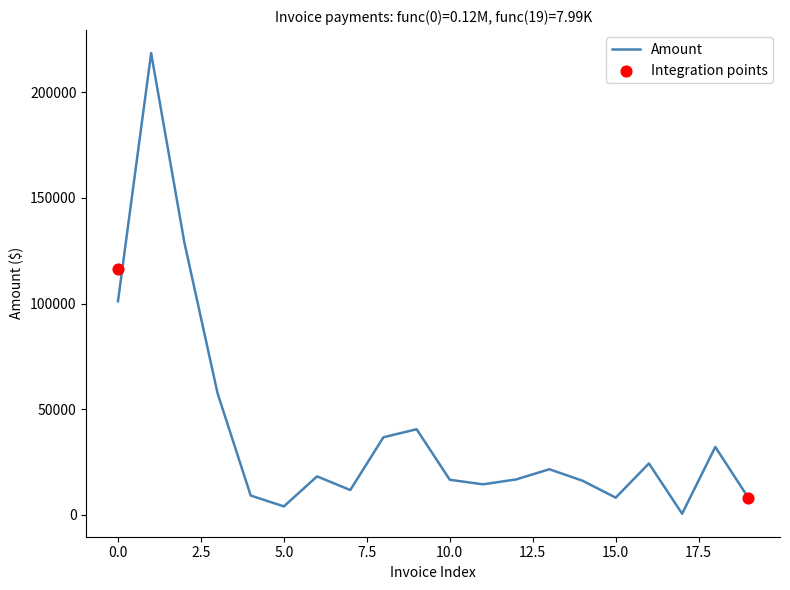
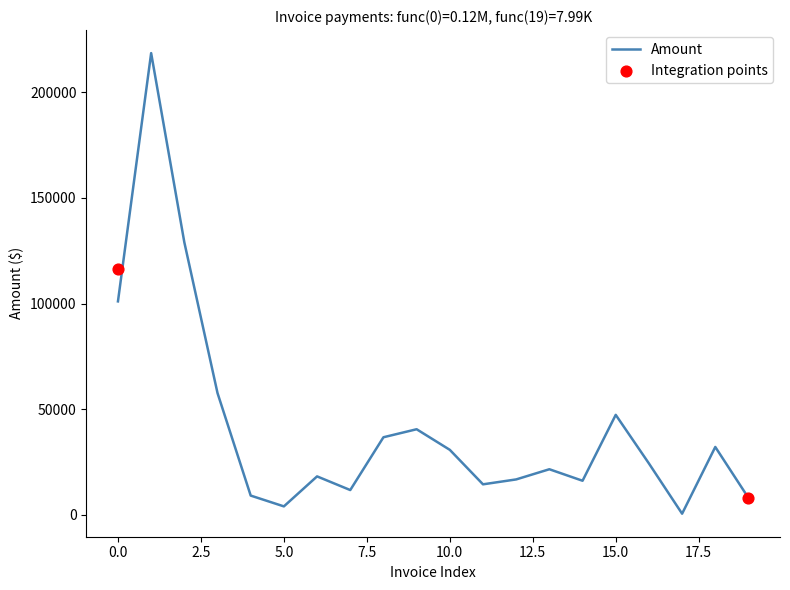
Amount, 10.0: 17000 -> 31000
Amount, 15.0: 8000 -> 47000
